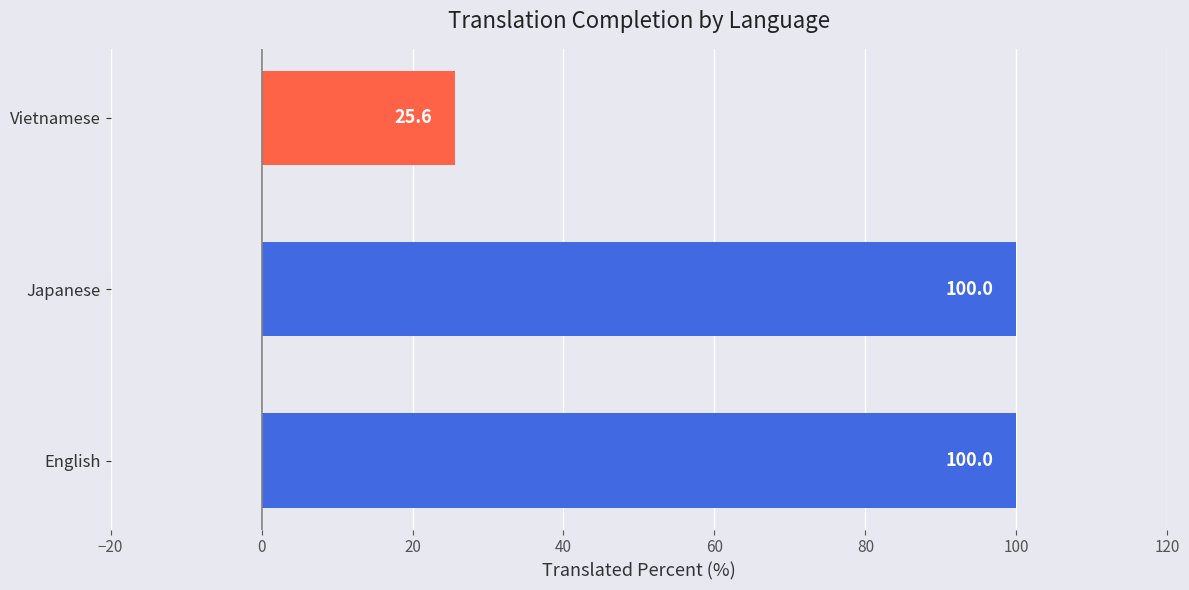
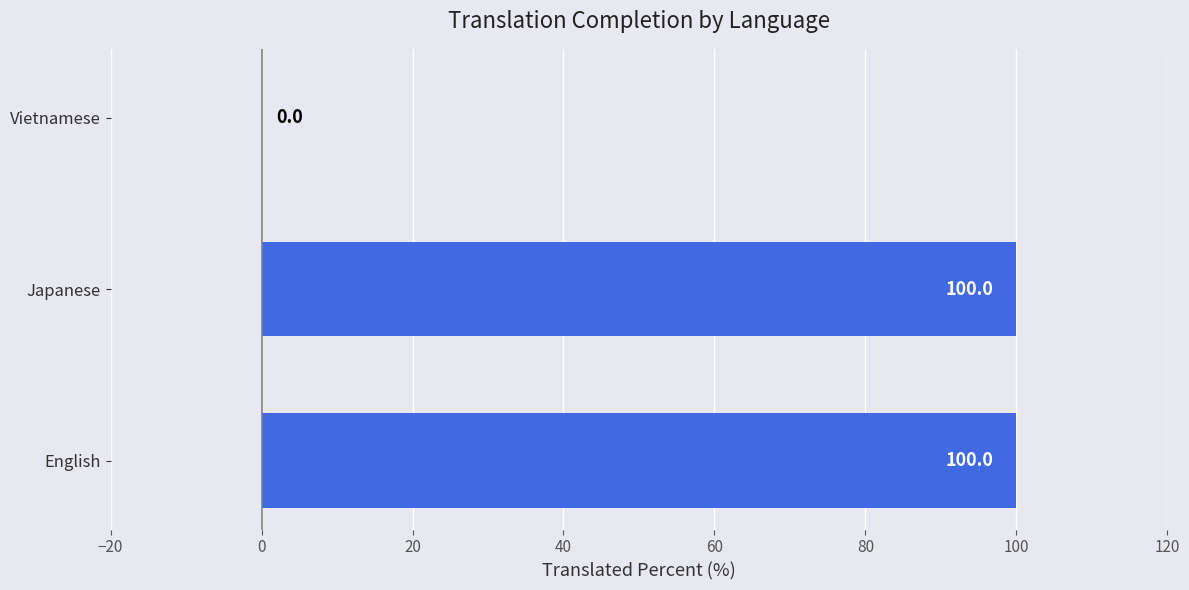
Vietnamese: 25.6 -> 0.0
